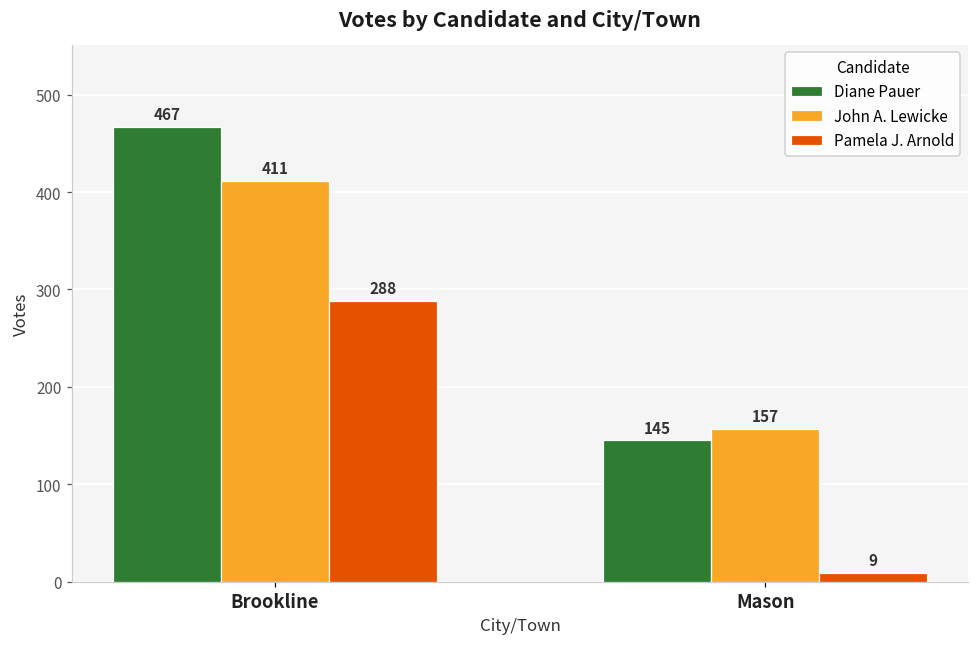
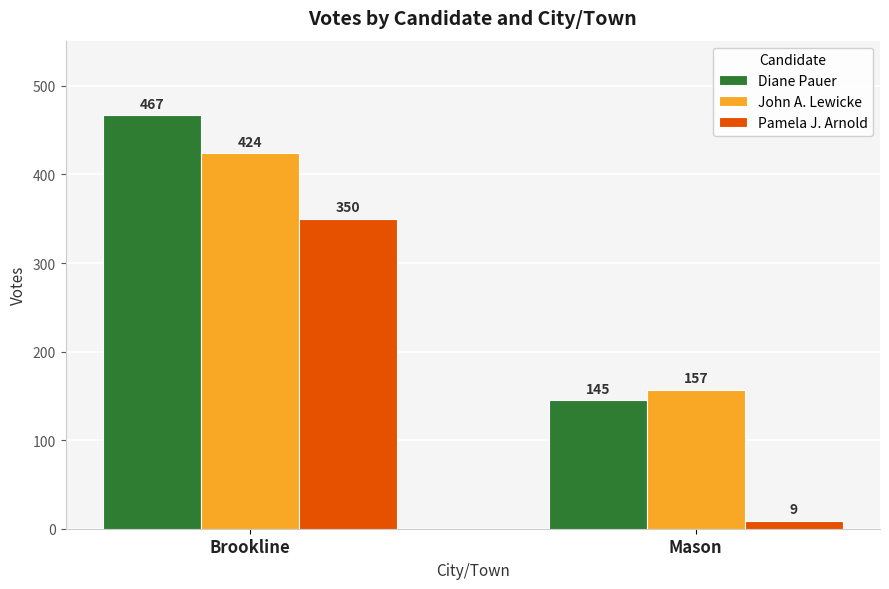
John A. Lewicke, Brookline: 411 -> 424
Pamela J. Arnold, Brookline: 288 -> 350
